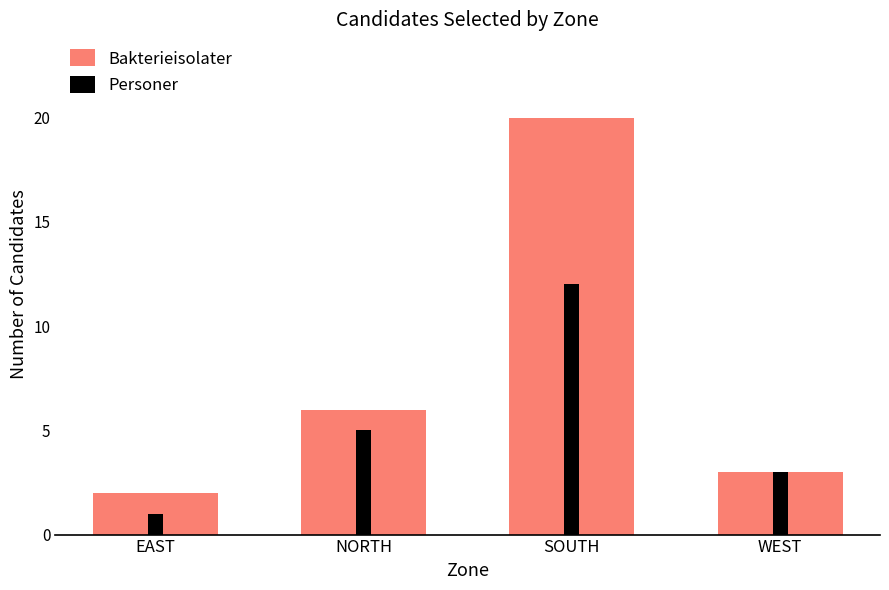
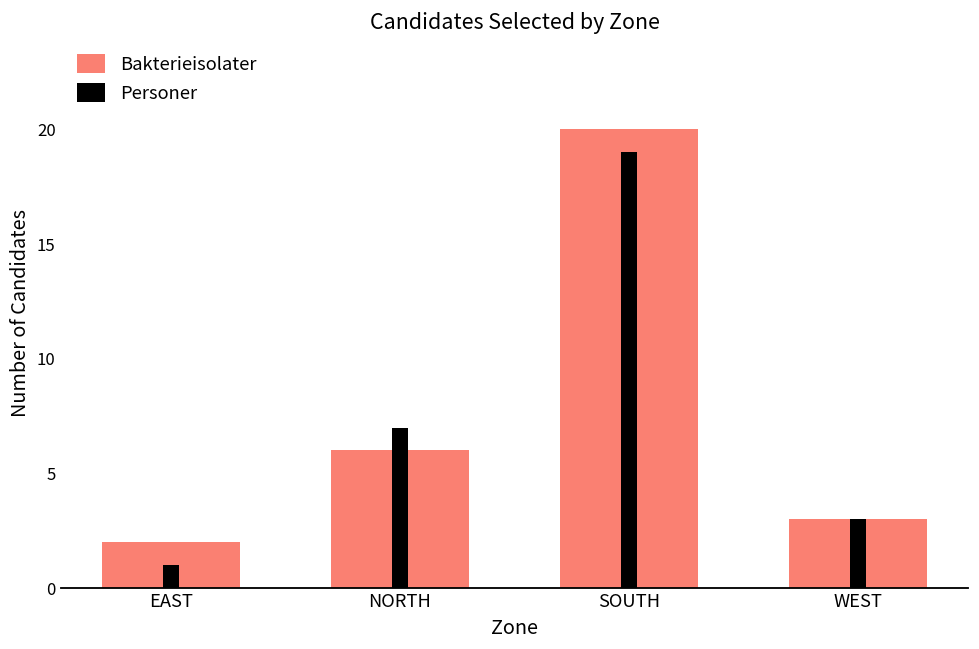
Personer, NORTH: 5 -> 7
Personer, SOUTH: 12 -> 19
